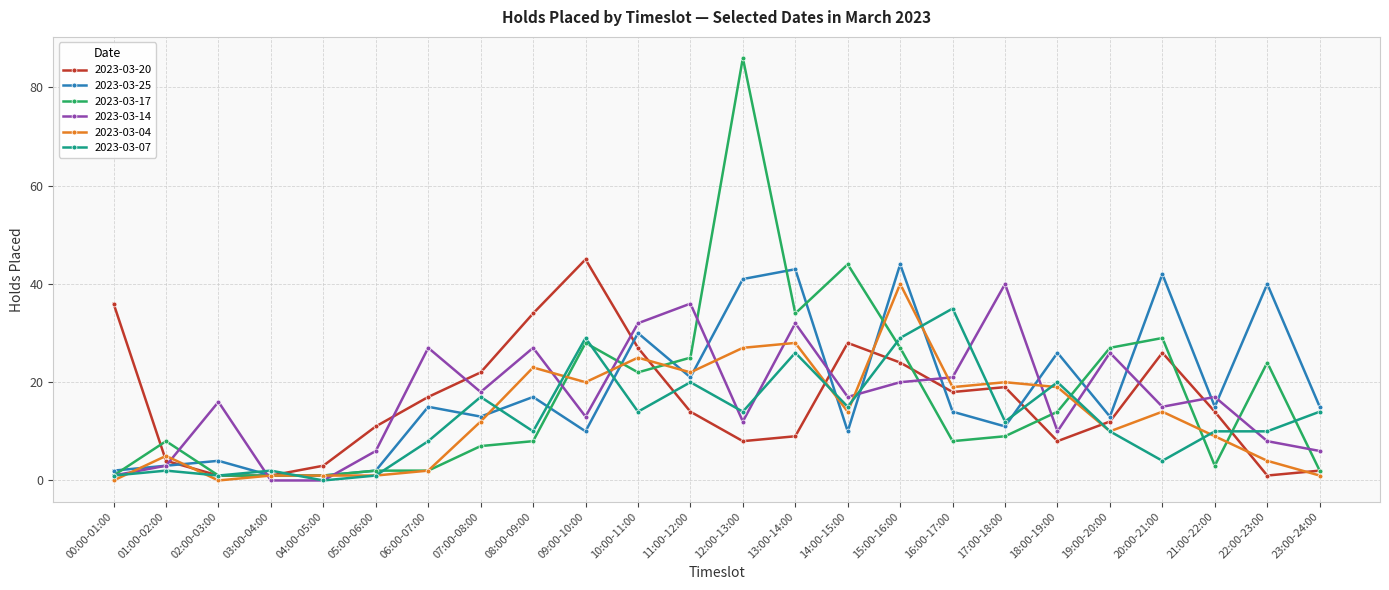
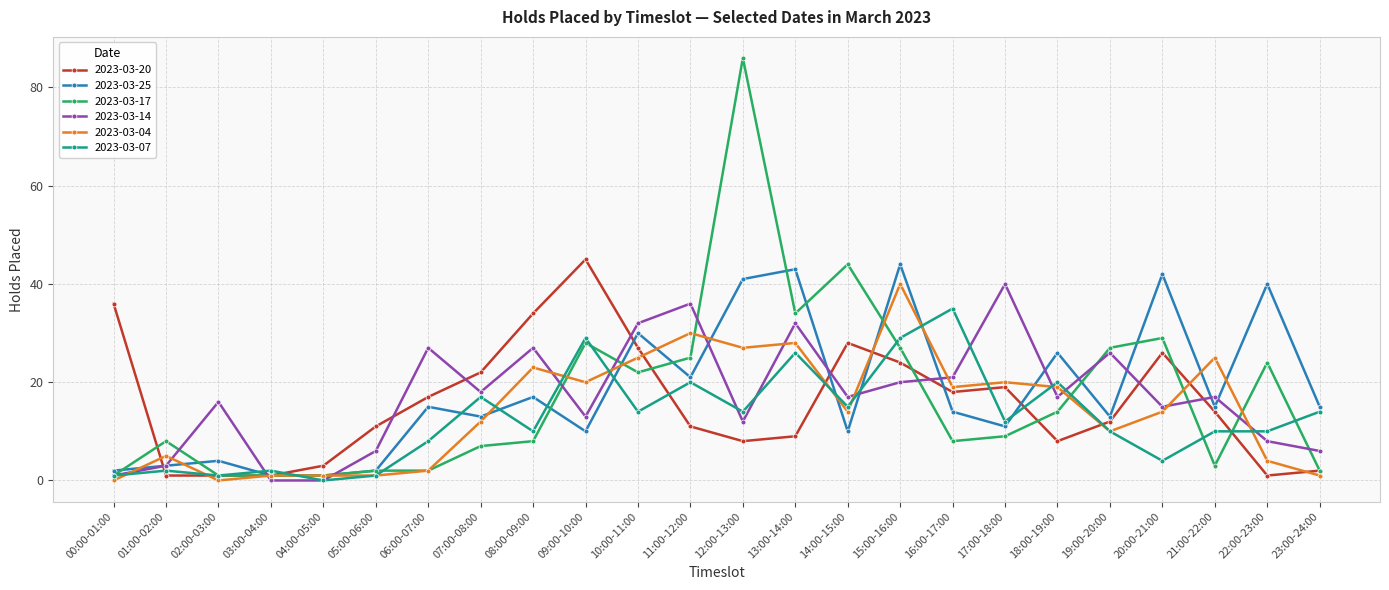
2023-03-20, 01:00-02:00: 4 -> 1
2023-03-20, 11:00-12:00: 14 -> 11
2023-03-04, 11:00-12:00: 22 -> 30
2023-03-14, 18:00-19:00: 10 -> 17
2023-03-04, 21:00-22:00: 9 -> 25
